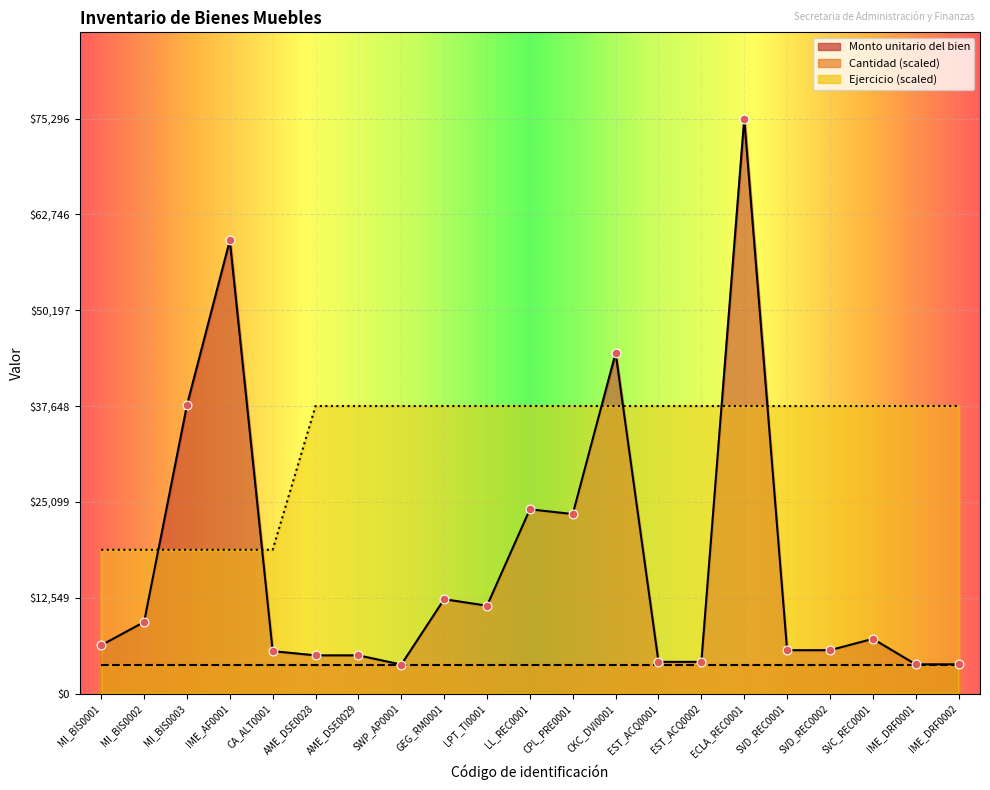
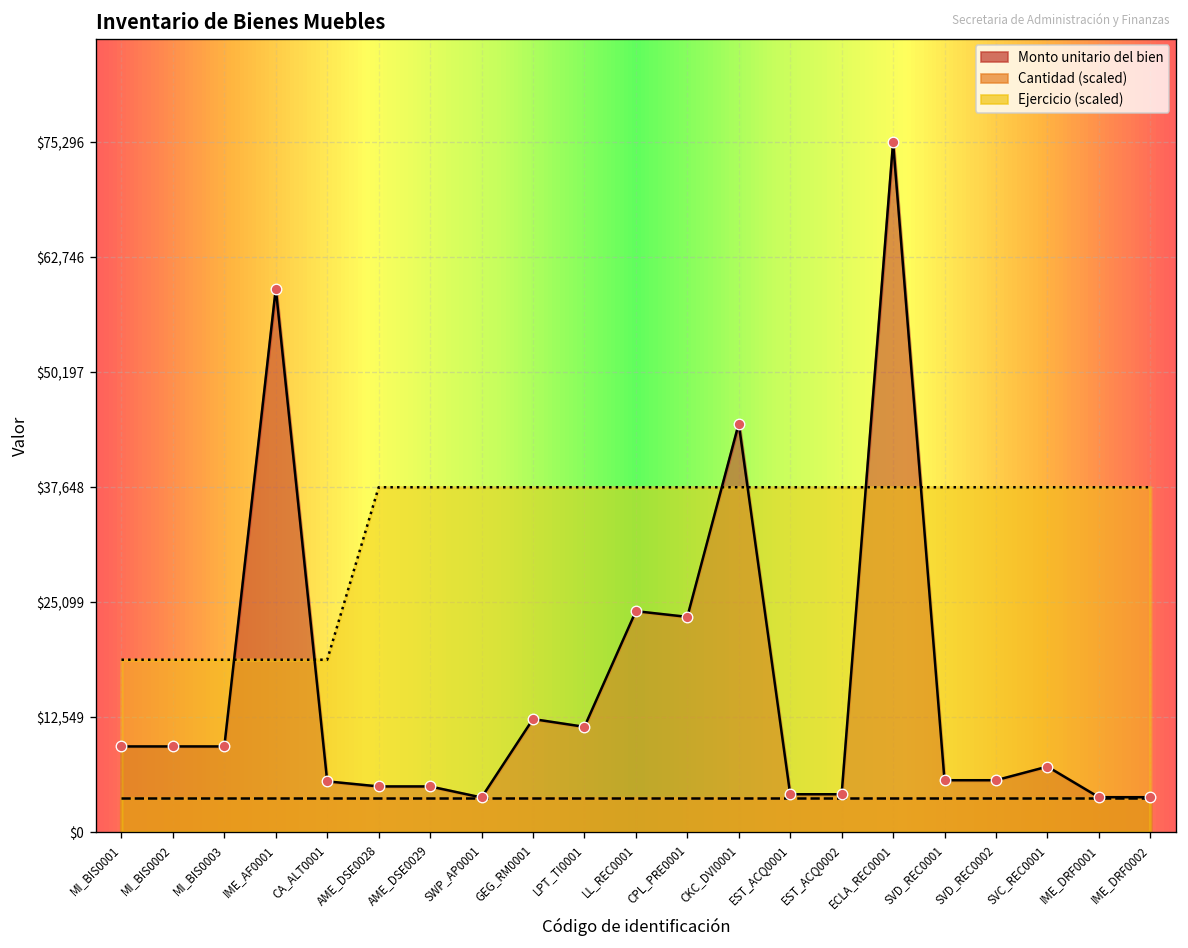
Monto unitario del bien, MI_BIS0001: $6,000 -> $9,000
Monto unitario del bien, MI_BIS0003: $38,000 -> $9,000
